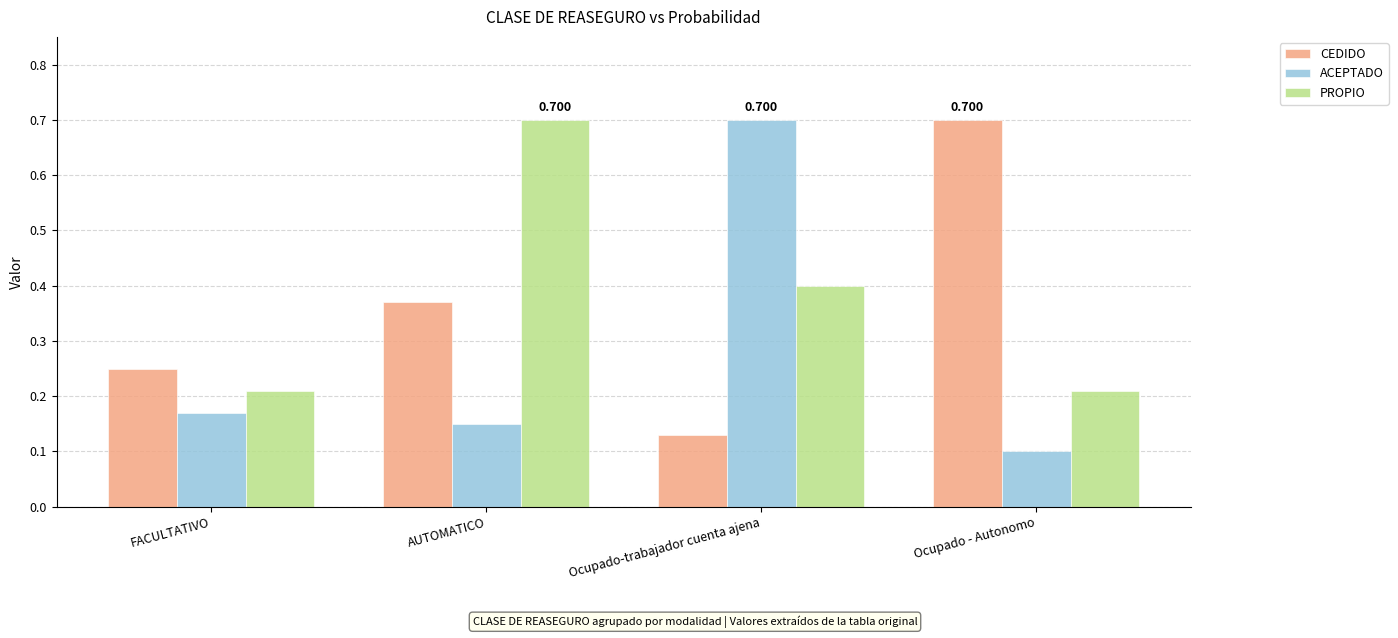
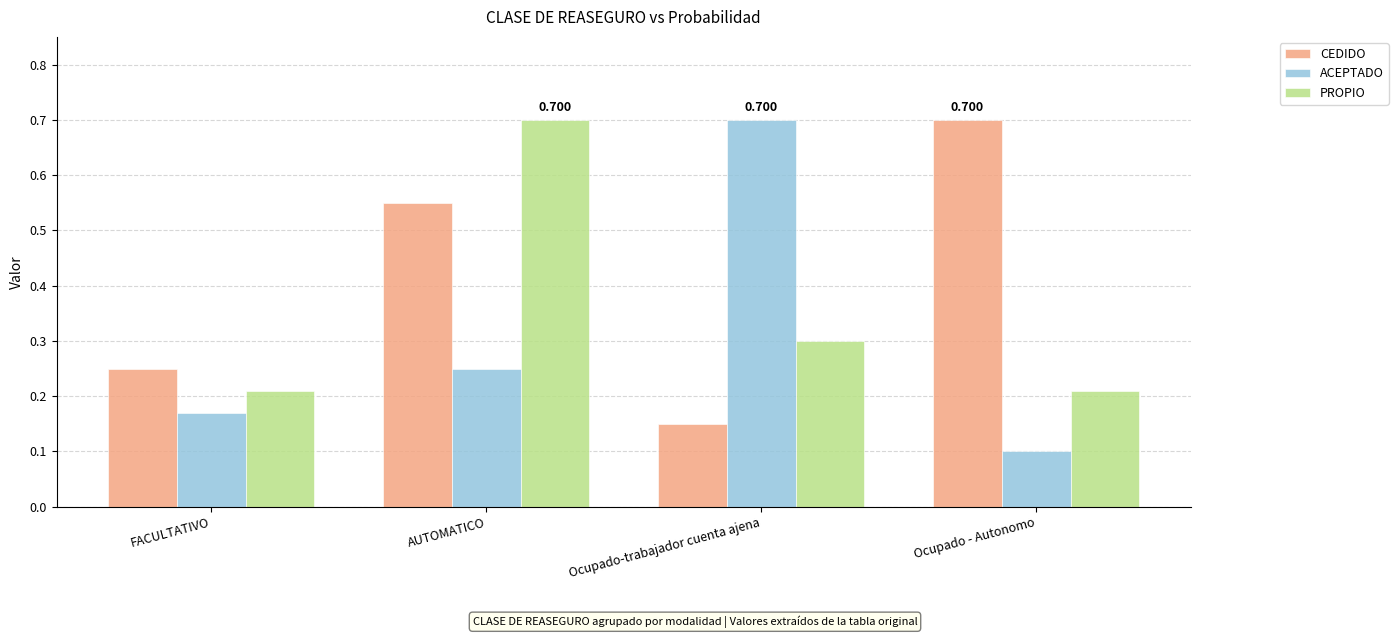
CEDIDO, AUTOMATICO: 0.37 -> 0.55
ACEPTADO, AUTOMATICO: 0.15 -> 0.25
CEDIDO, Ocupado-trabajador cuenta ajena: 0.13 -> 0.15
PROPIO, Ocupado-trabajador cuenta ajena: 0.4 -> 0.3
